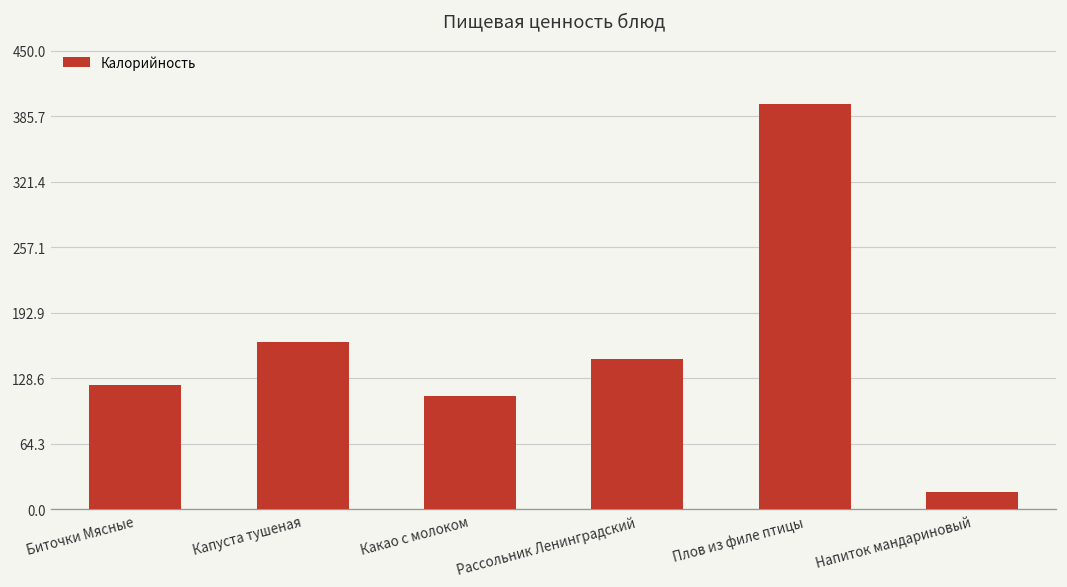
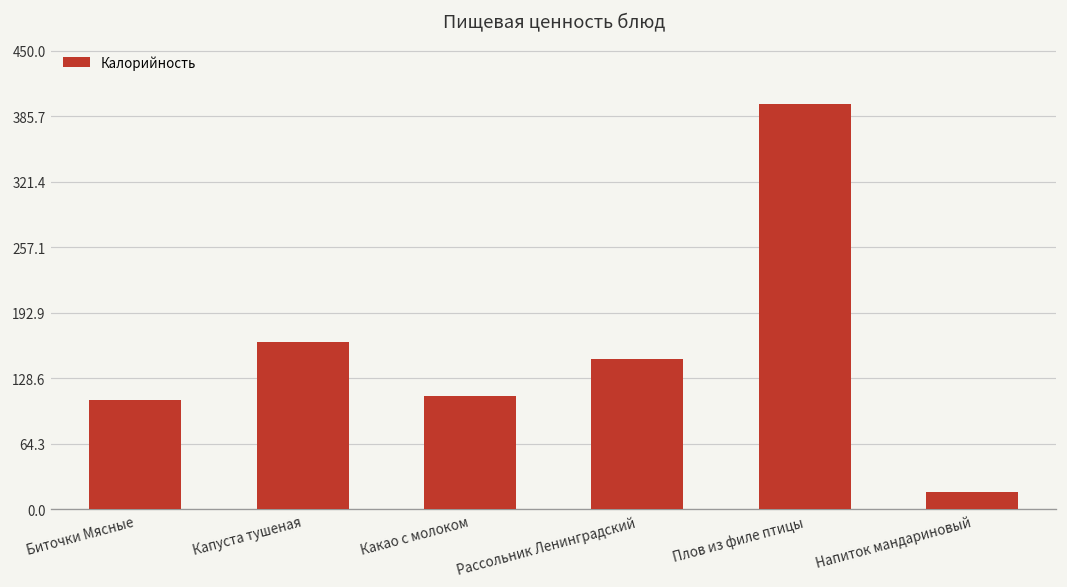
Биточки Мясные: 120 -> 110
